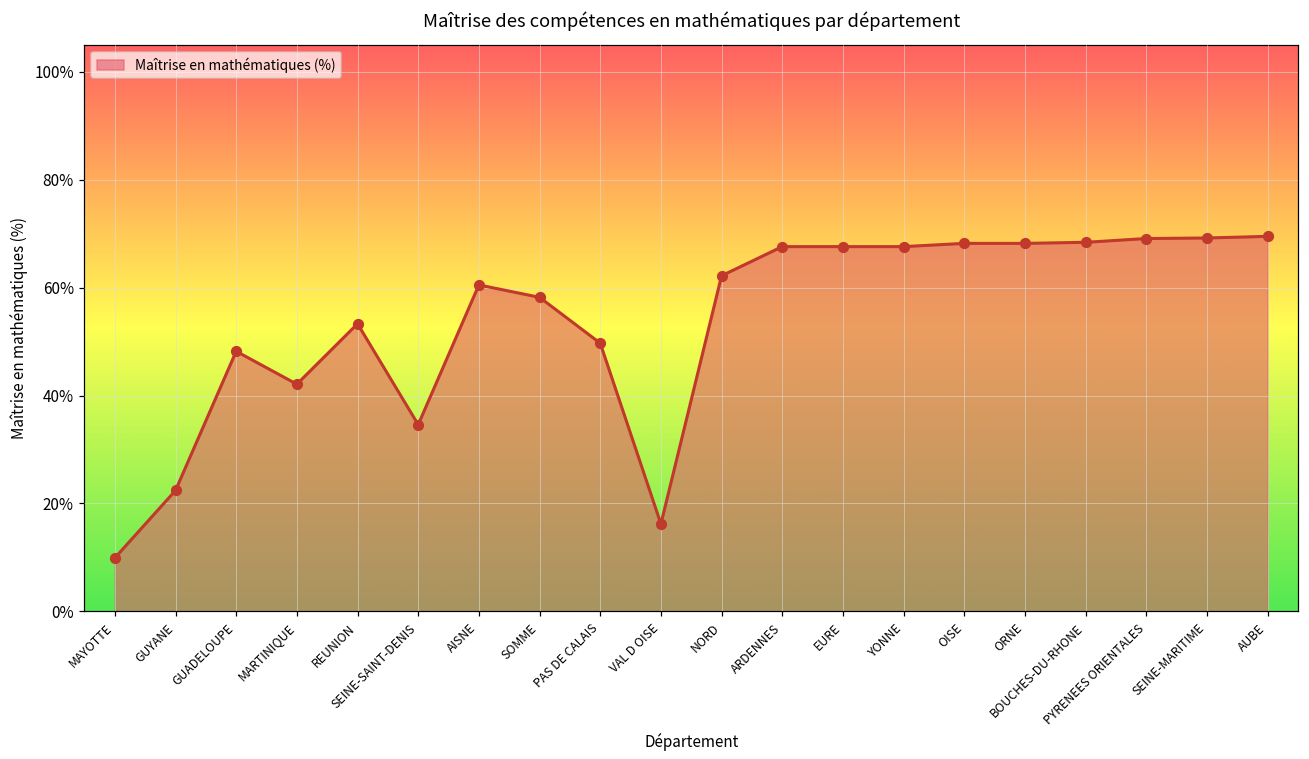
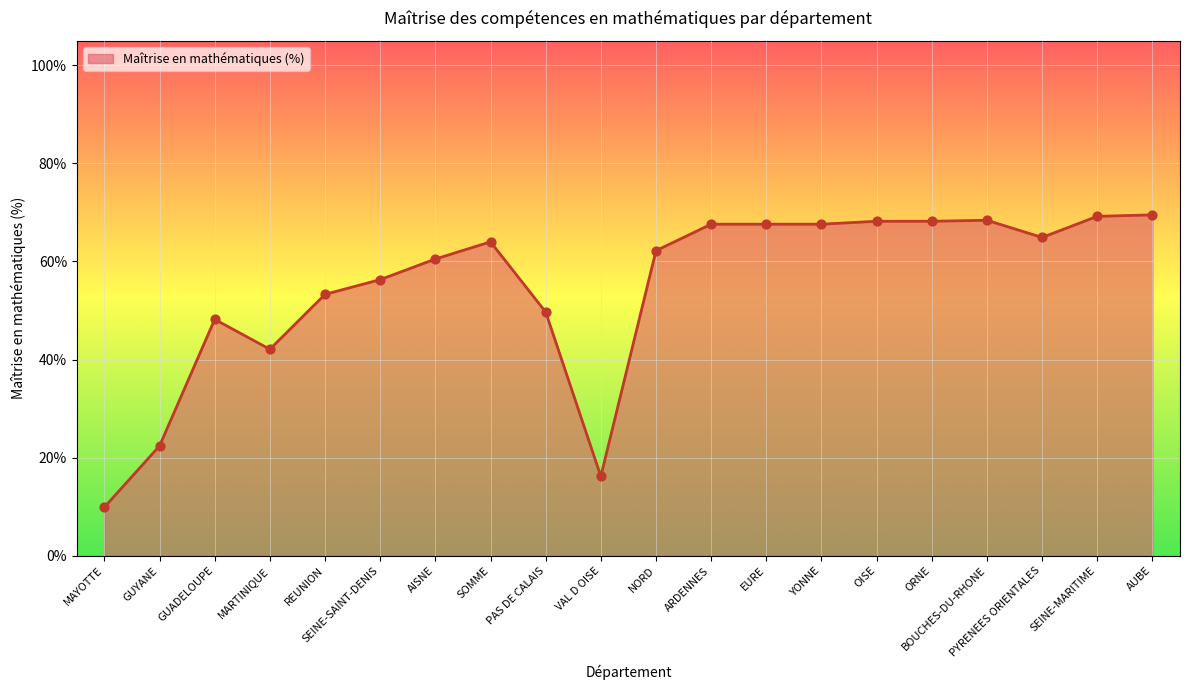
SEINE-SAINT-DENIS: 35% -> 56%
SOMME: 58% -> 64%
PYRENEES ORIENTALES: 69% -> 65%
